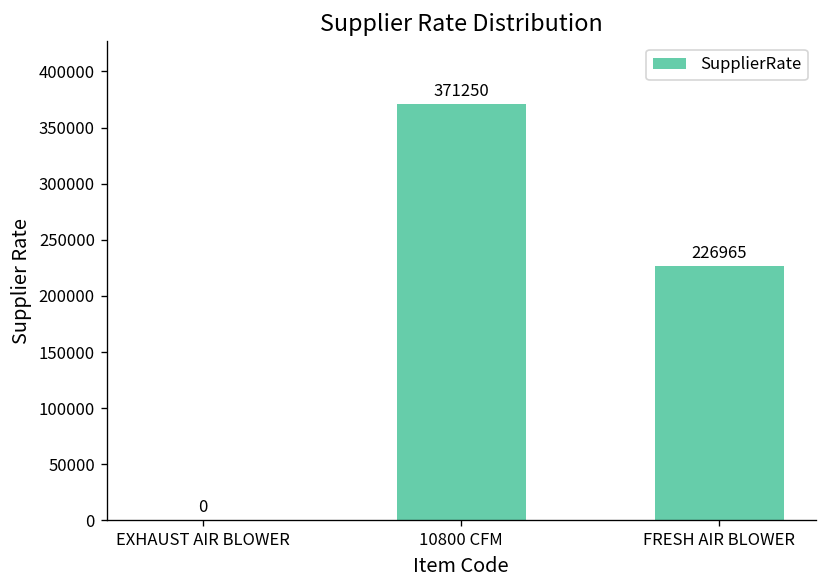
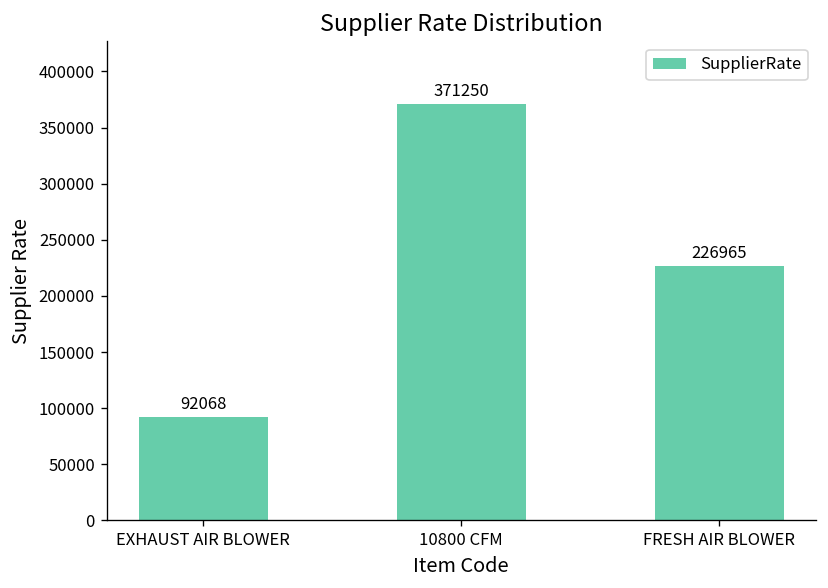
EXHAUST AIR BLOWER: 0 -> 92068
